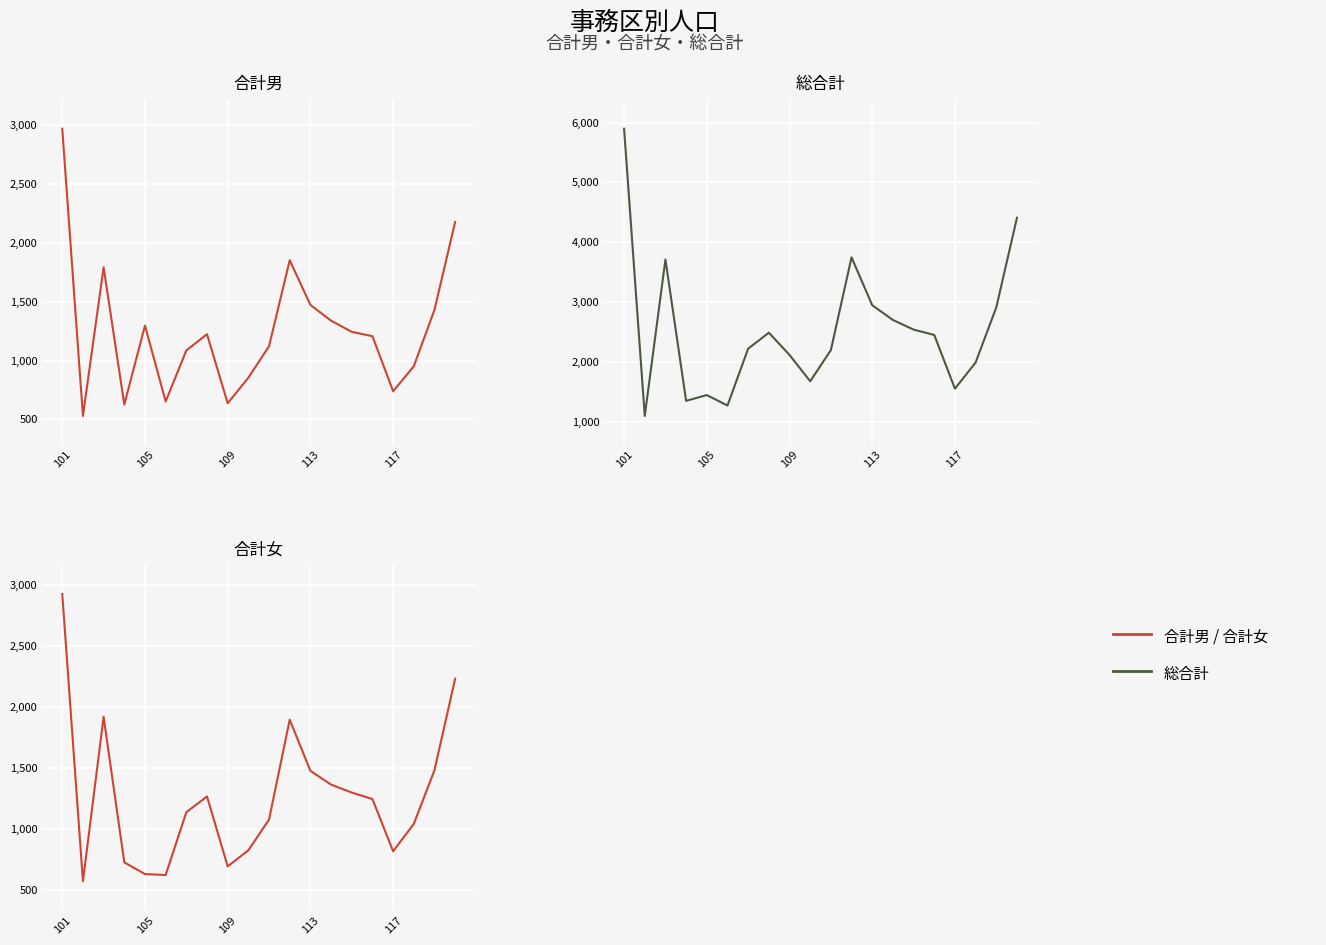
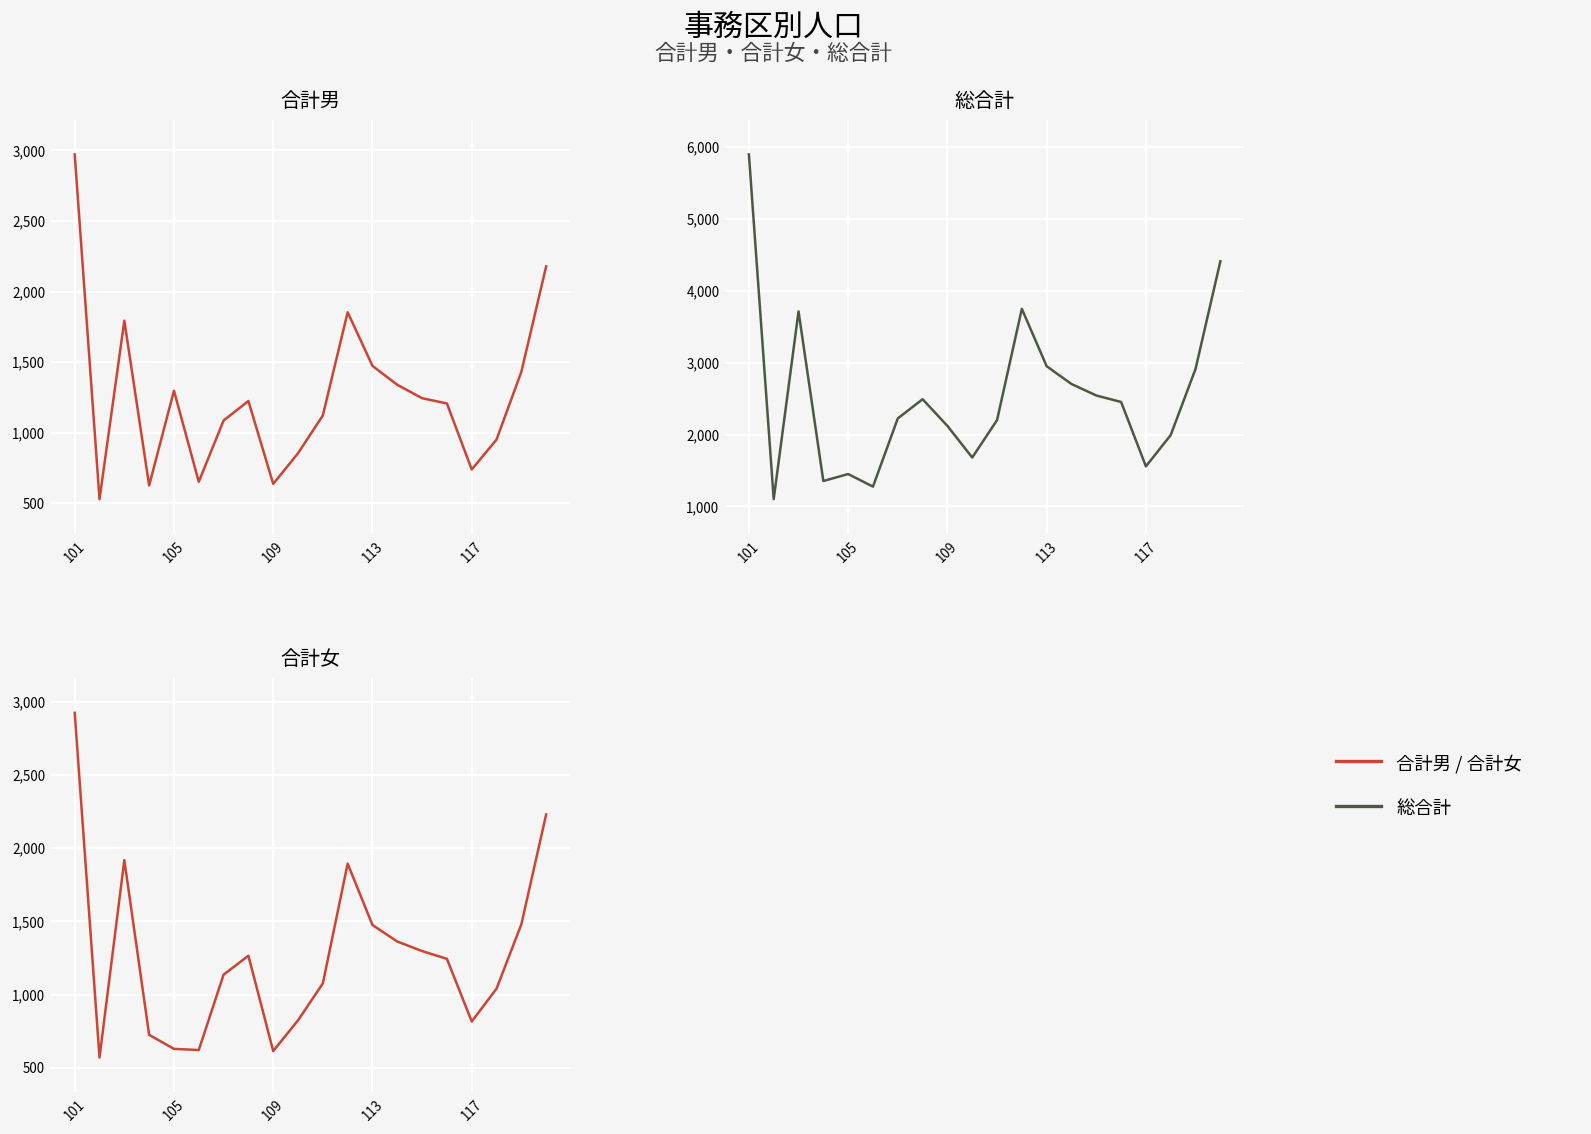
合計女, 109: 690 -> 620
